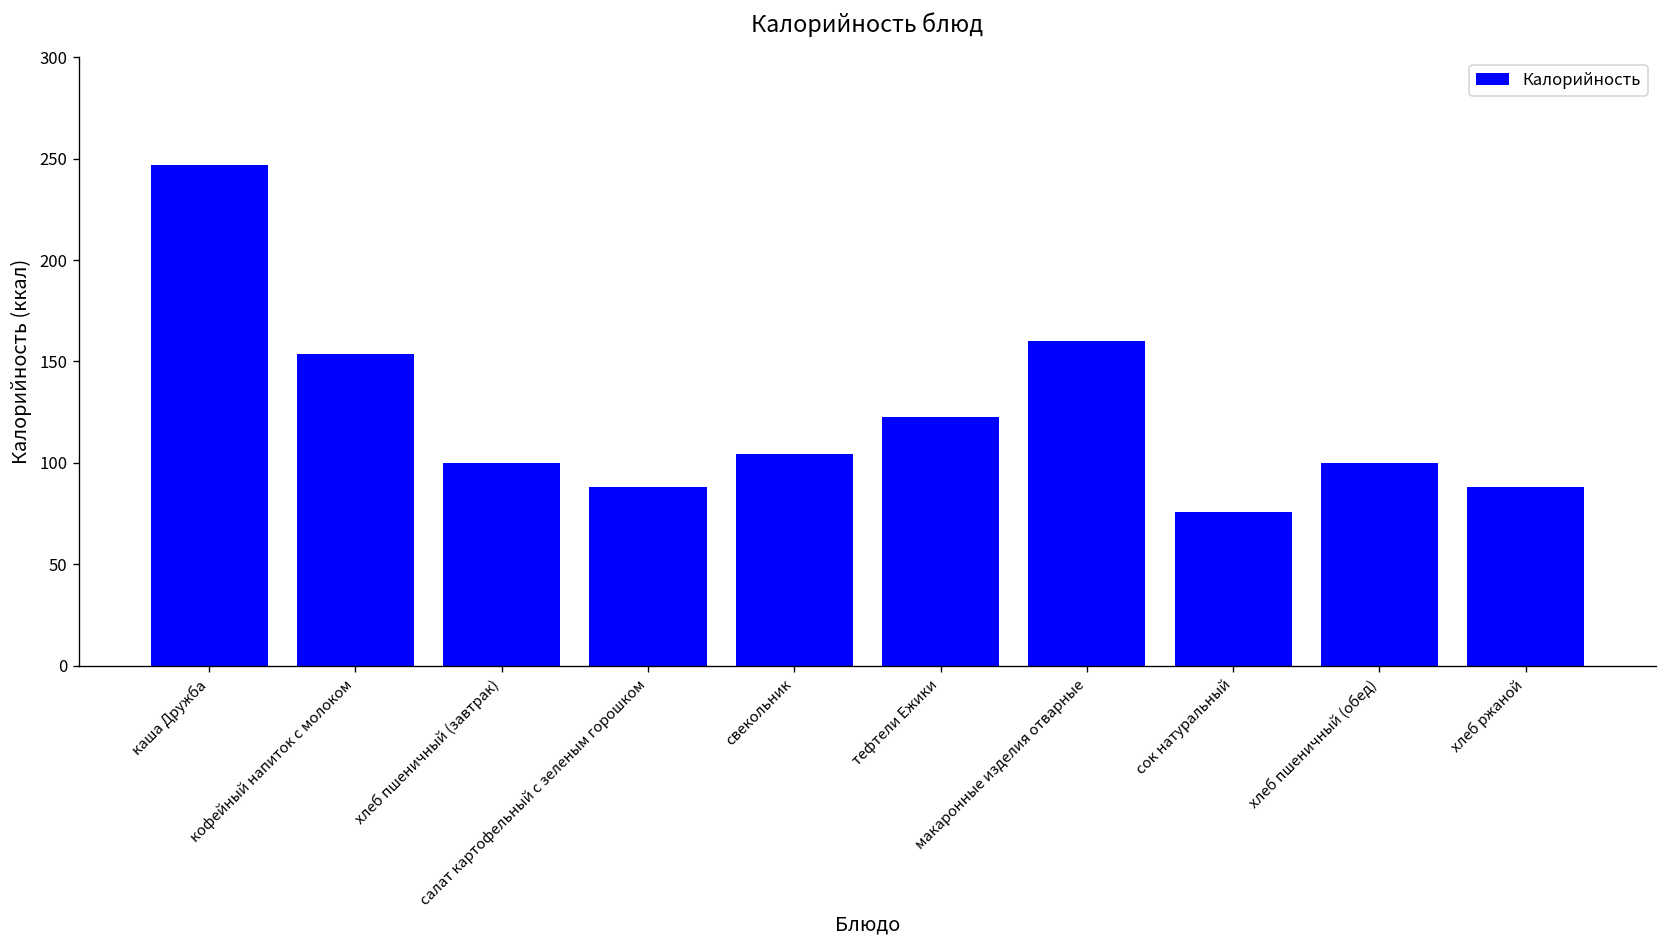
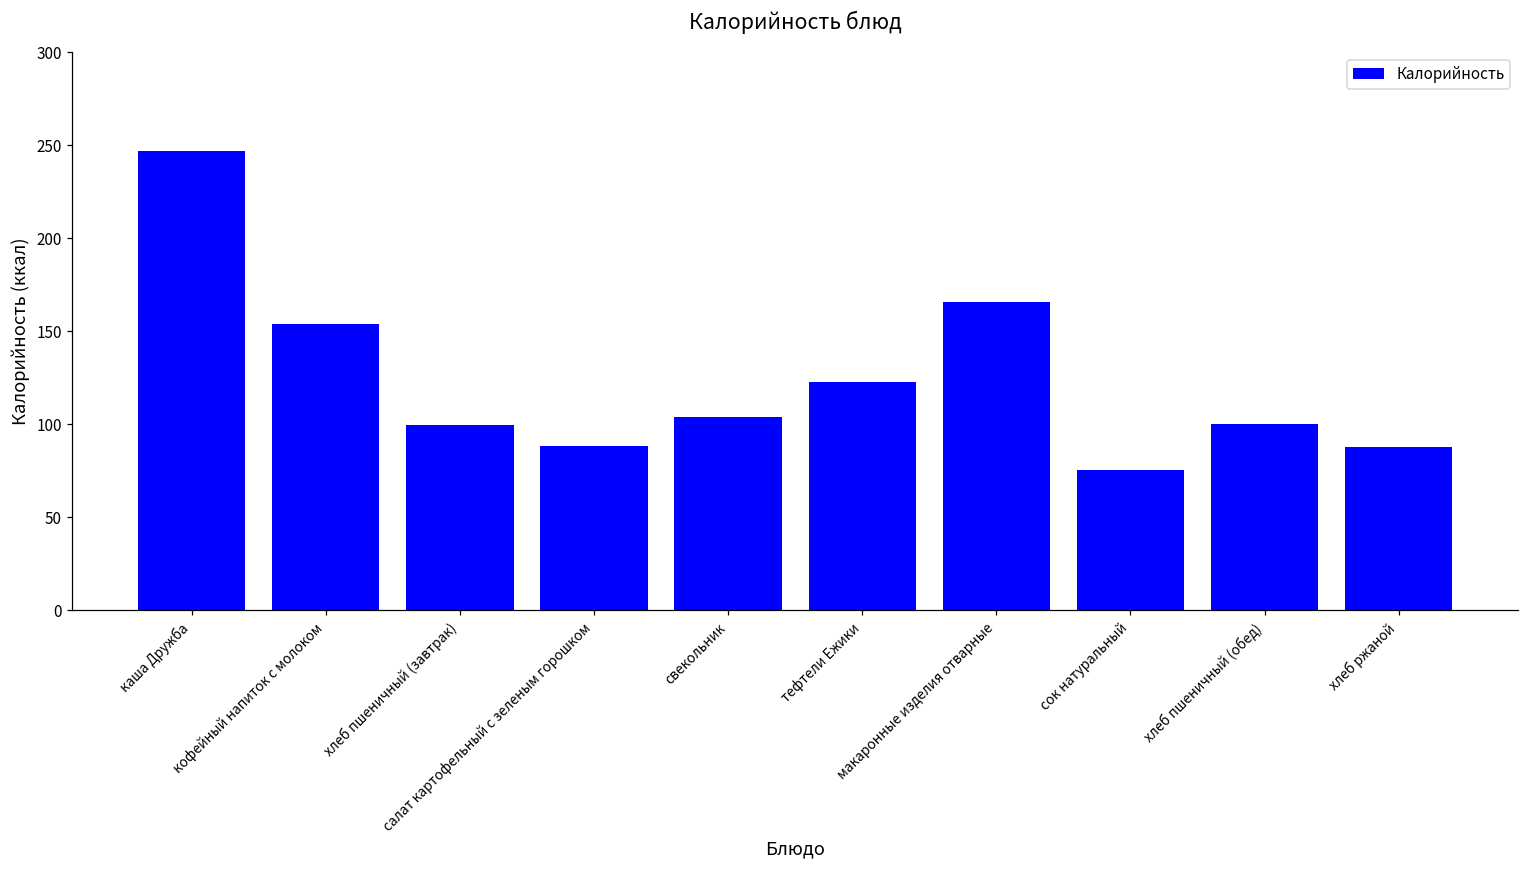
макаронные изделия отварные: 160 -> 166
